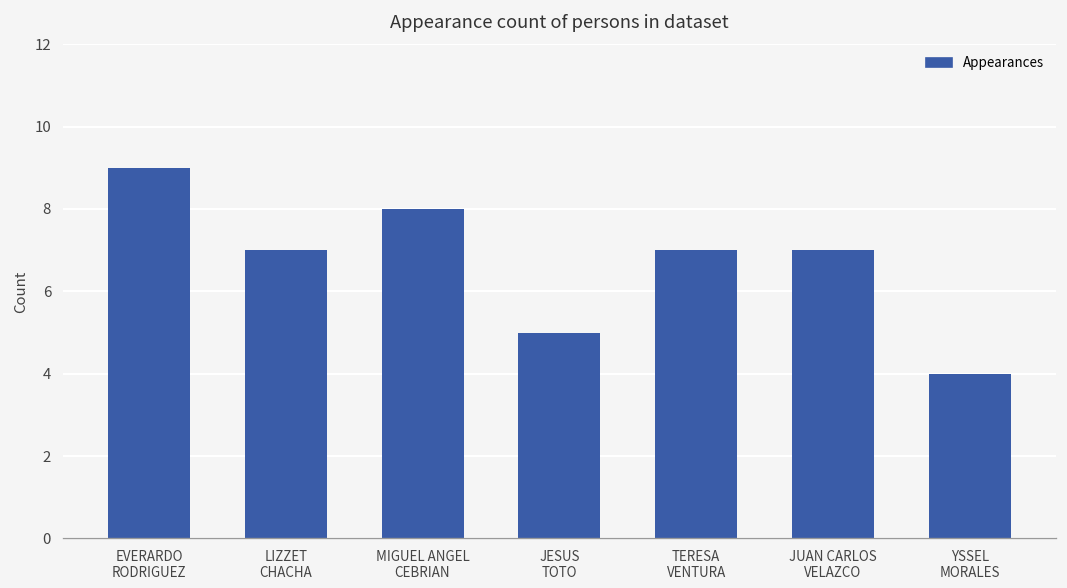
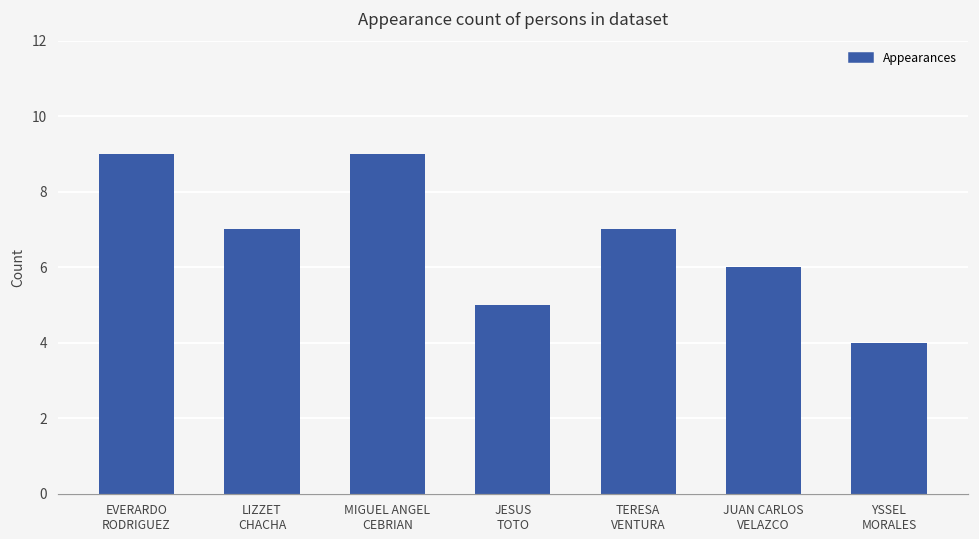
MIGUEL ANGEL CEBRIAN: 8 -> 9
JUAN CARLOS VELAZCO: 7 -> 6
